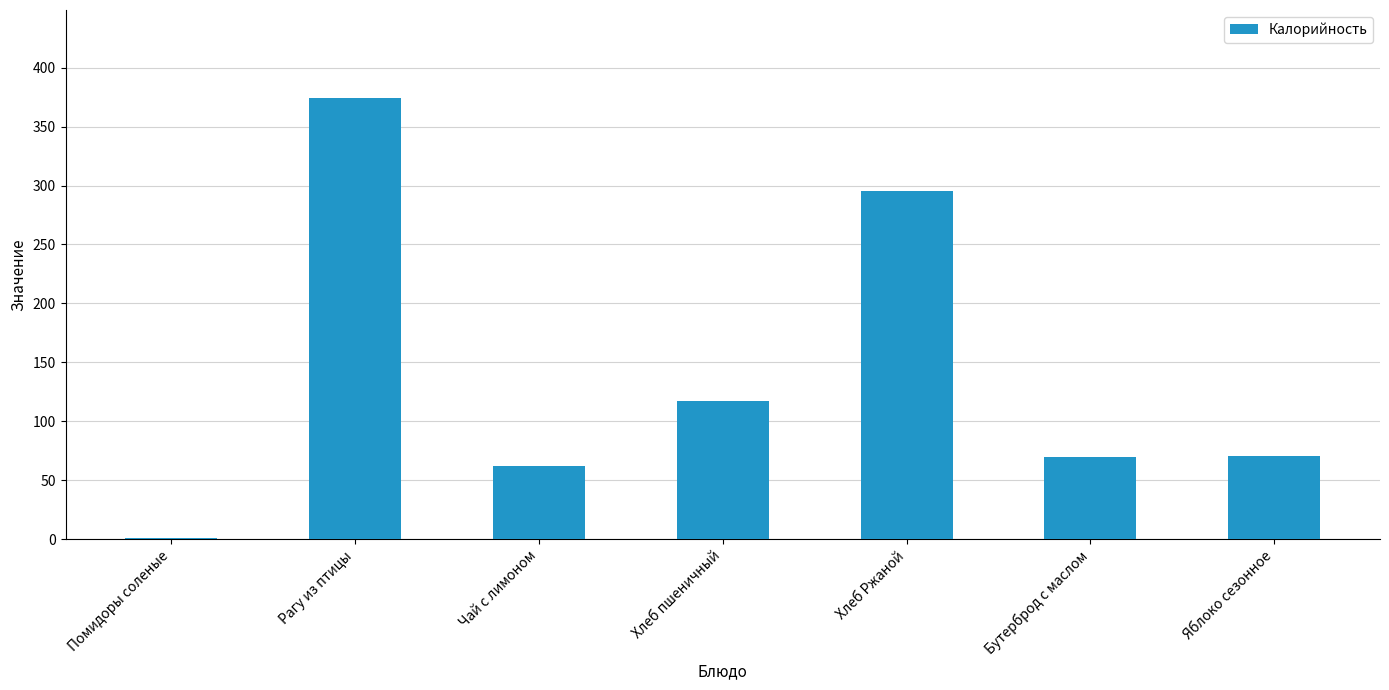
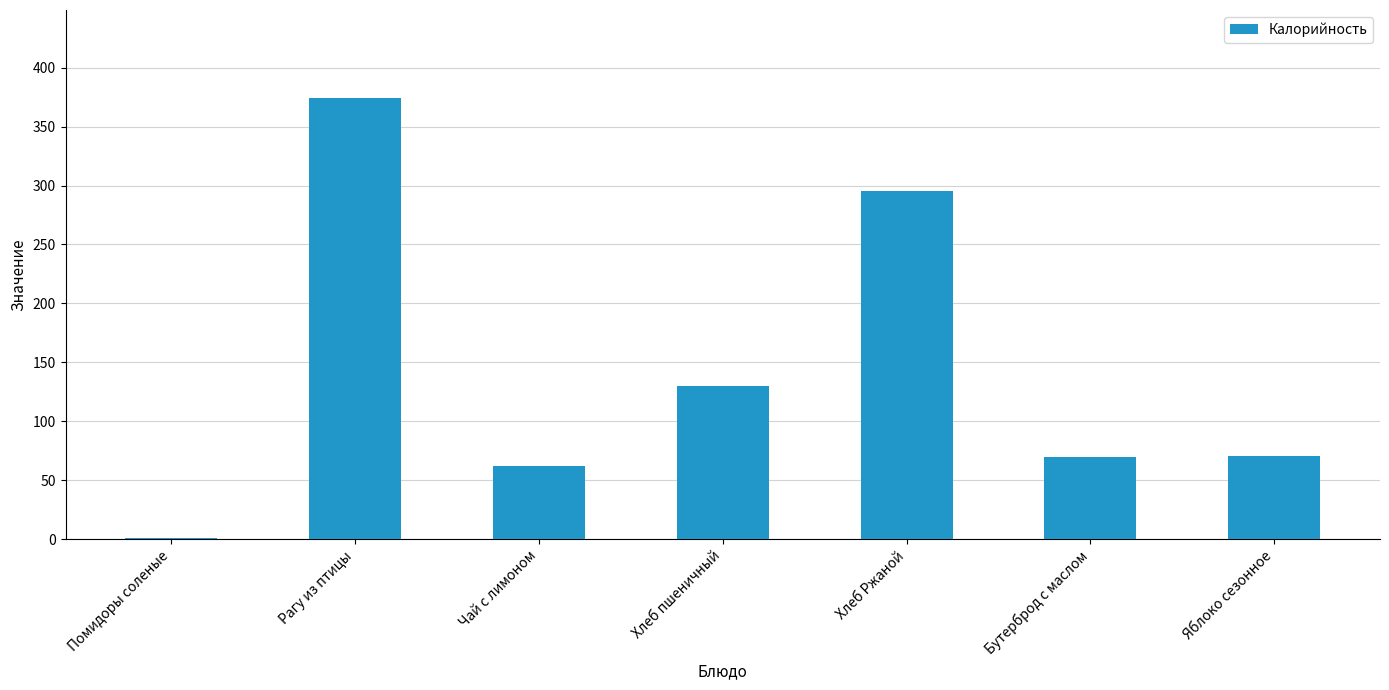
Хлеб пшеничный: 117 -> 130
